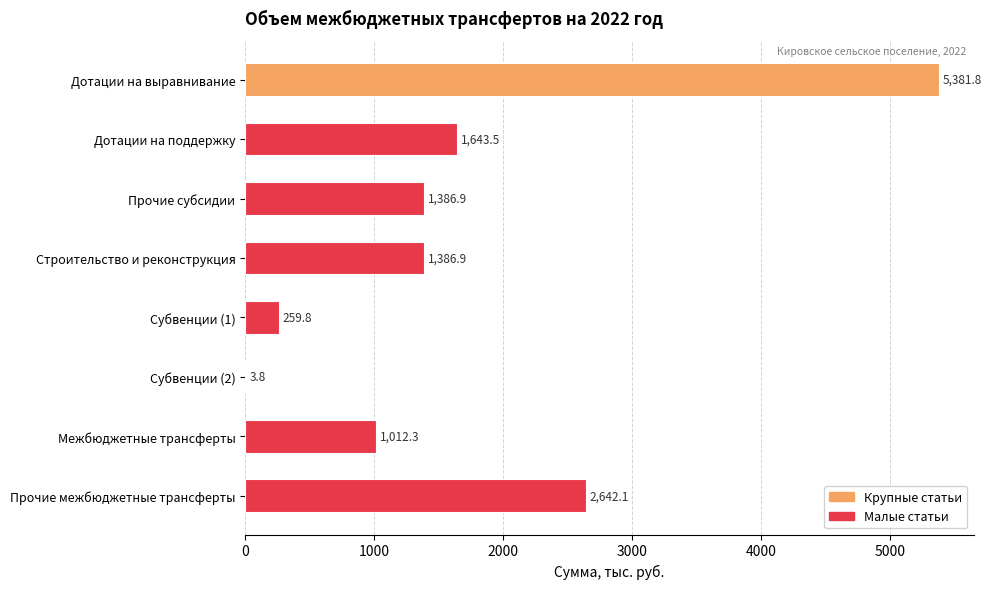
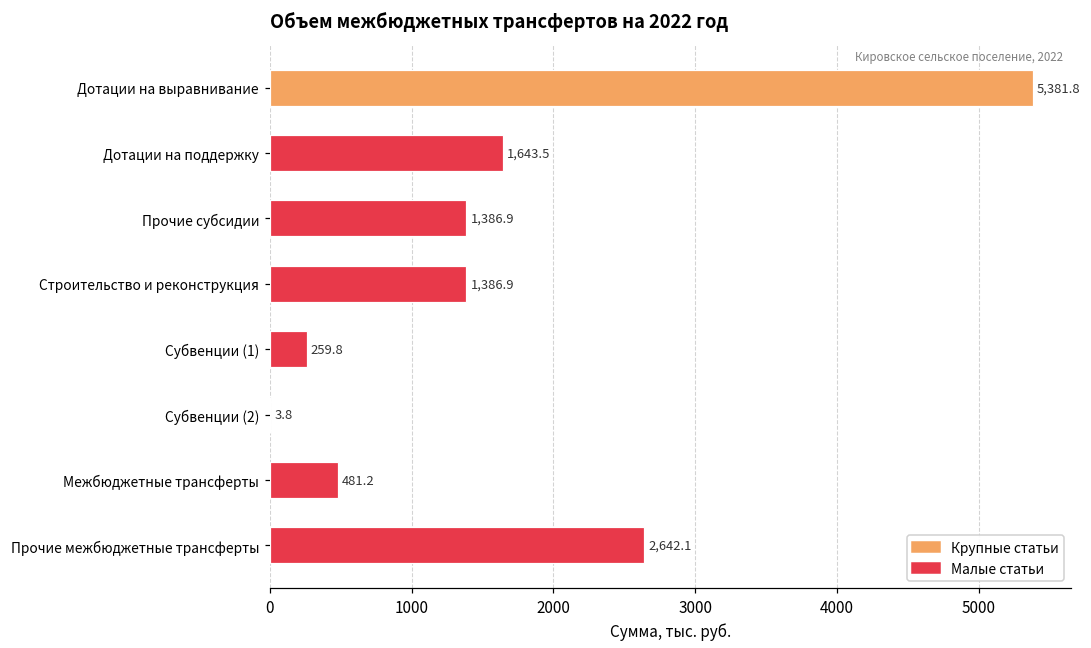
Межбюджетные трансферты: 1,012.3 -> 481.2
